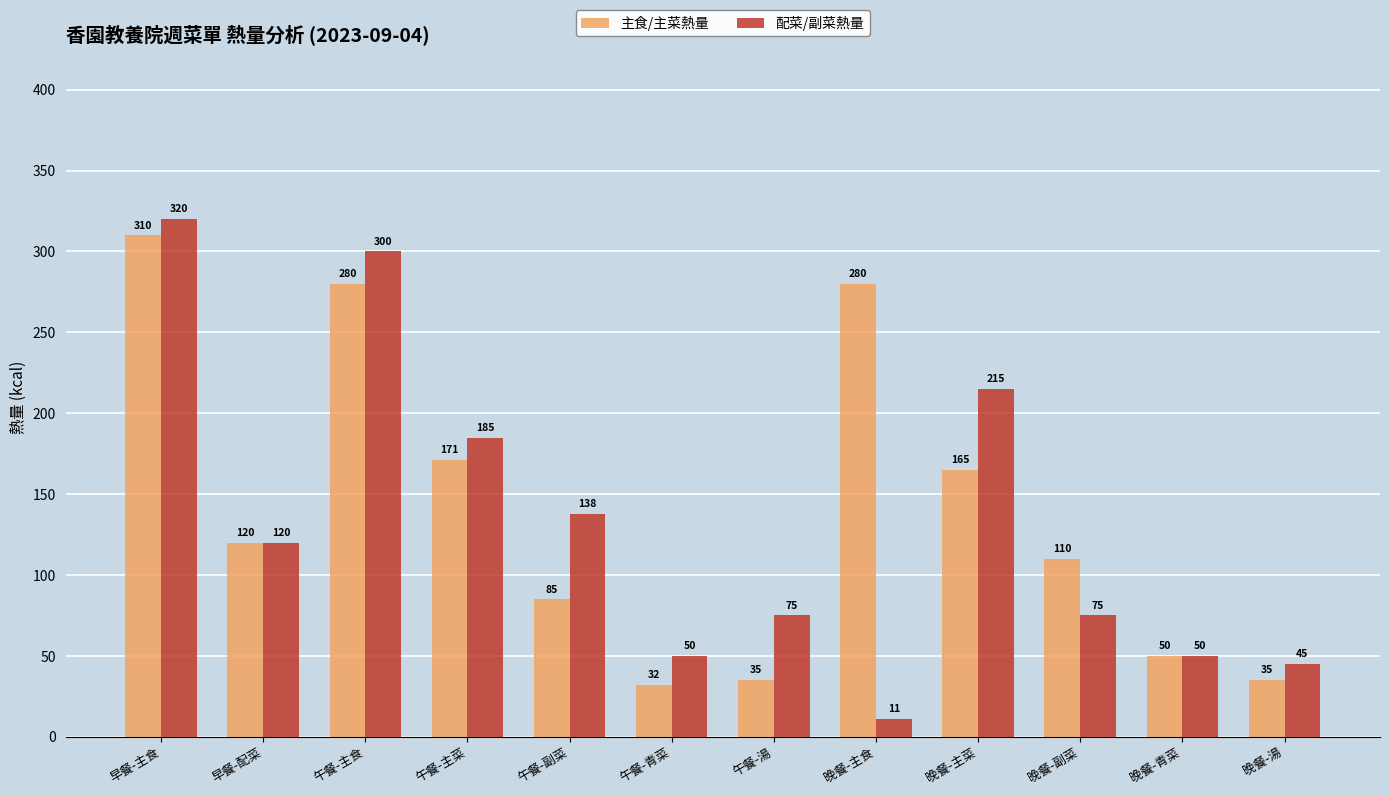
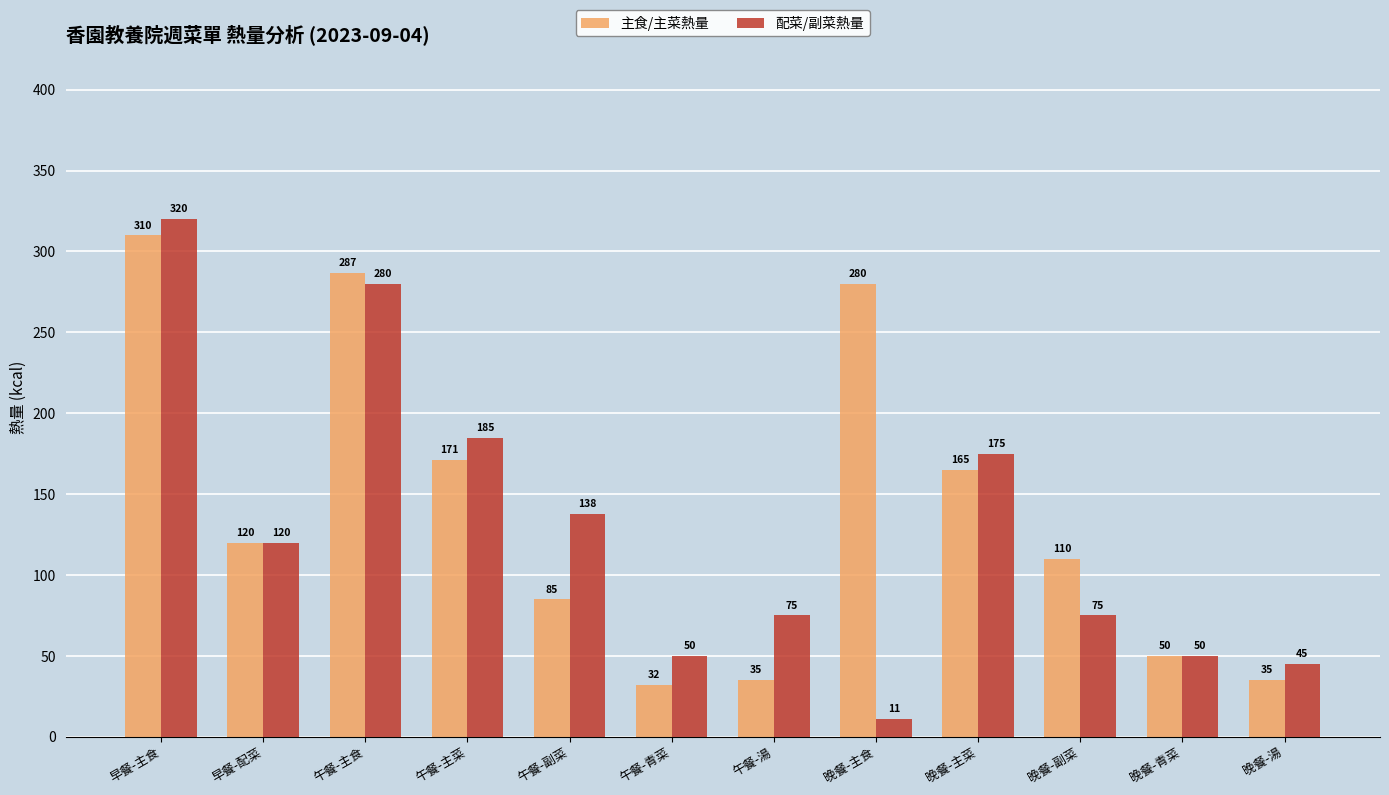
主食/主菜熱量, 午餐-主食: 280 -> 287
配菜/副菜熱量, 午餐-主食: 300 -> 280
配菜/副菜熱量, 晚餐-主菜: 215 -> 175
